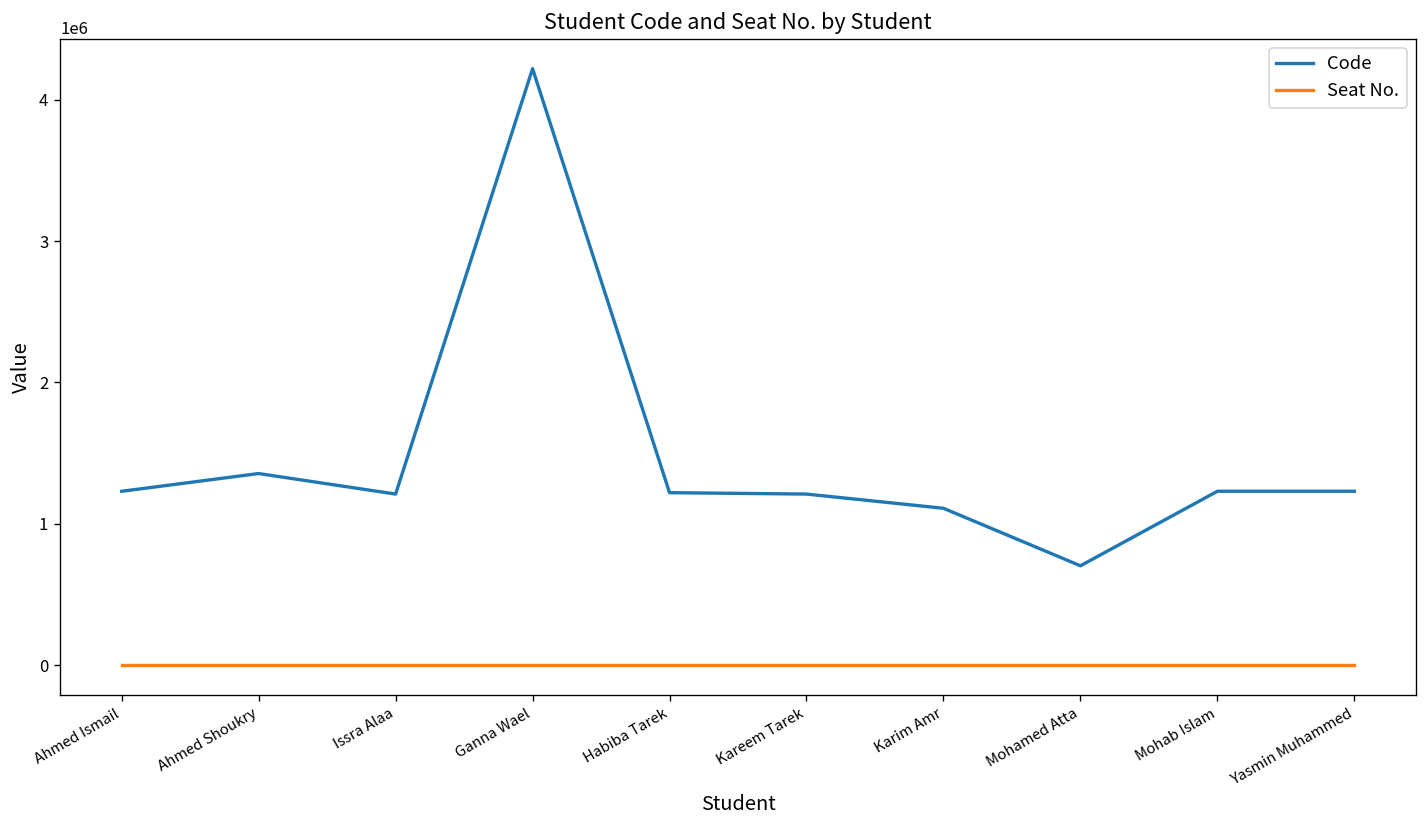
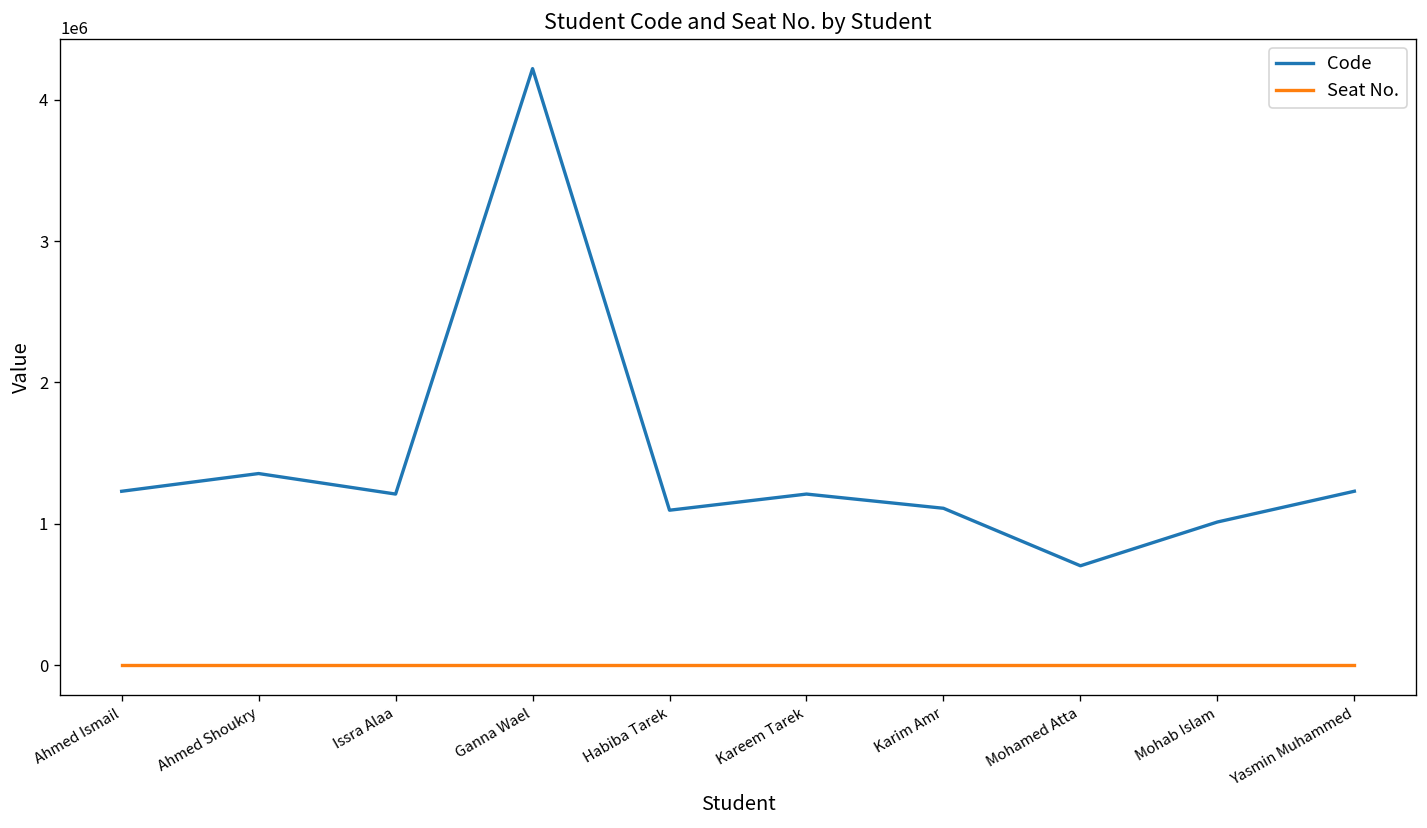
Code, Habiba Tarek: 1220000 -> 1100000
Code, Mohab Islam: 1230000 -> 1010000
